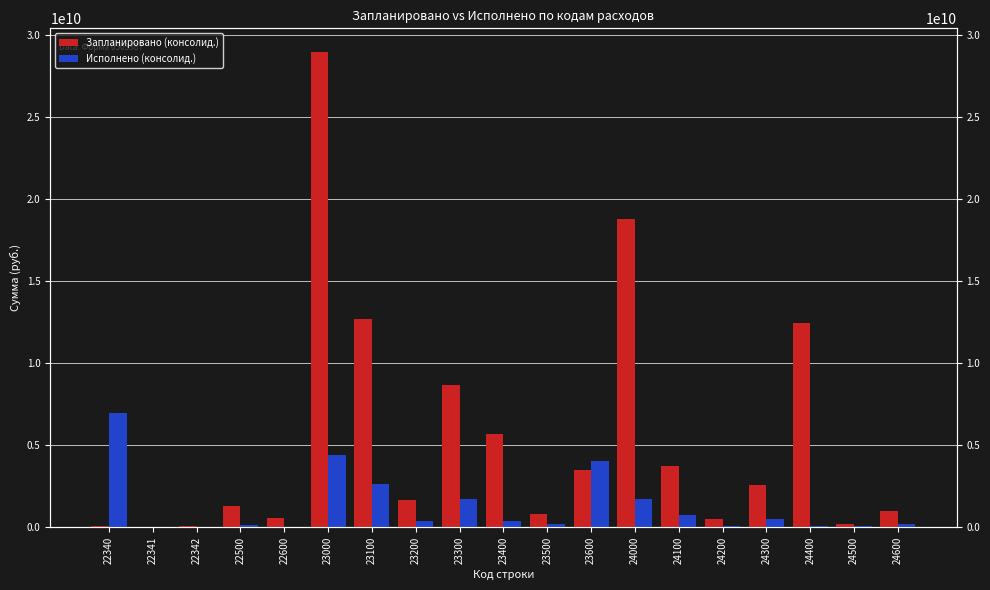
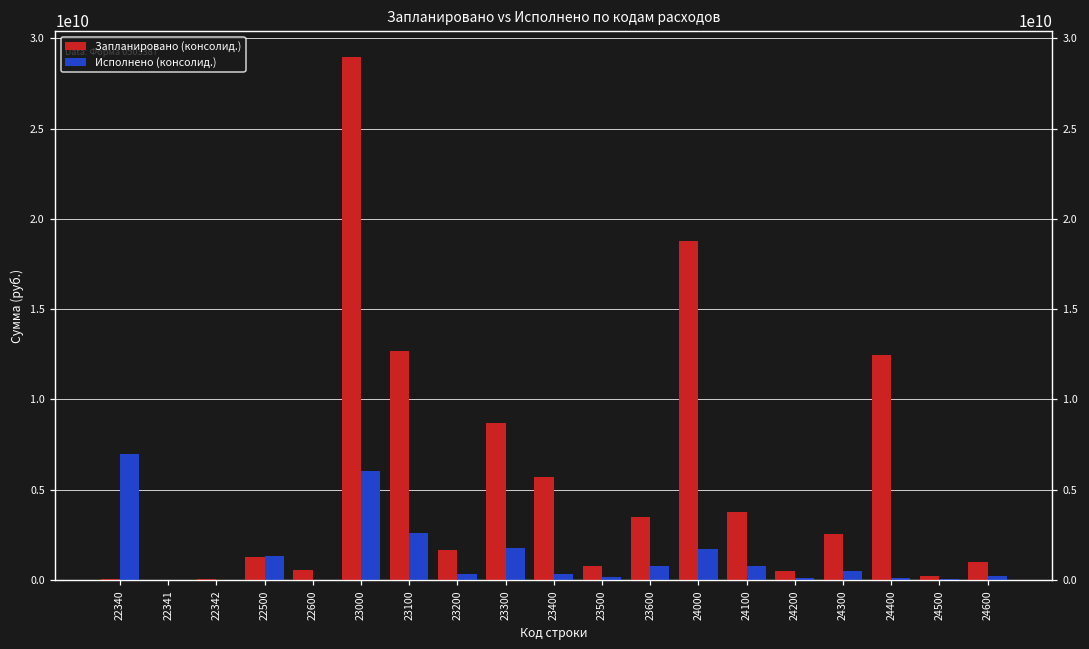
Исполнено (консолид.), 22500: 200000000 -> 1300000000
Исполнено (консолид.), 23000: 4400000000 -> 6000000000
Исполнено (консолид.), 23600: 4000000000 -> 800000000
